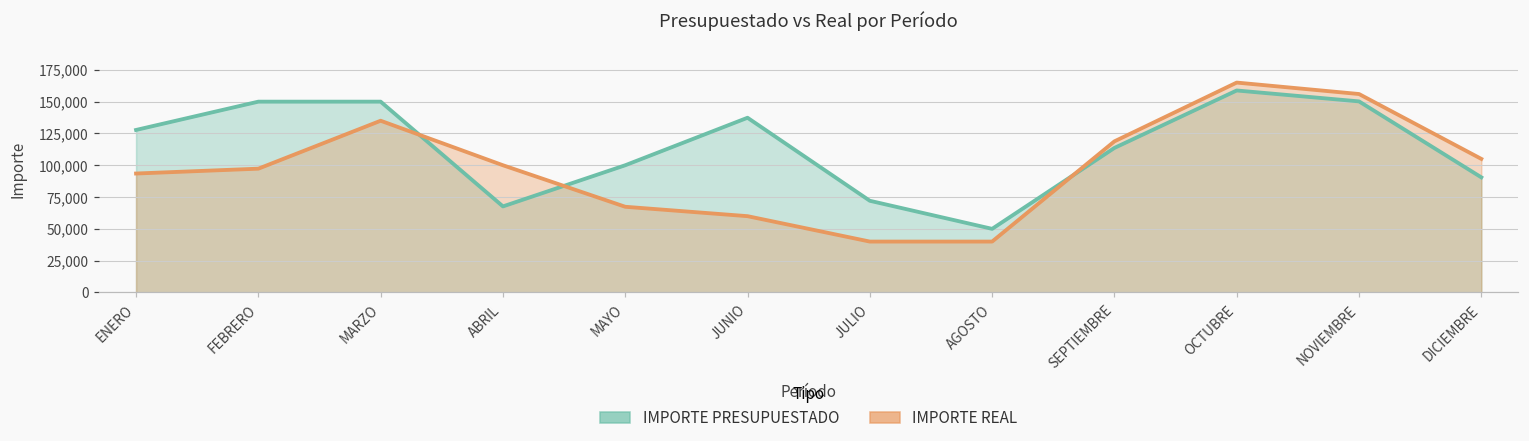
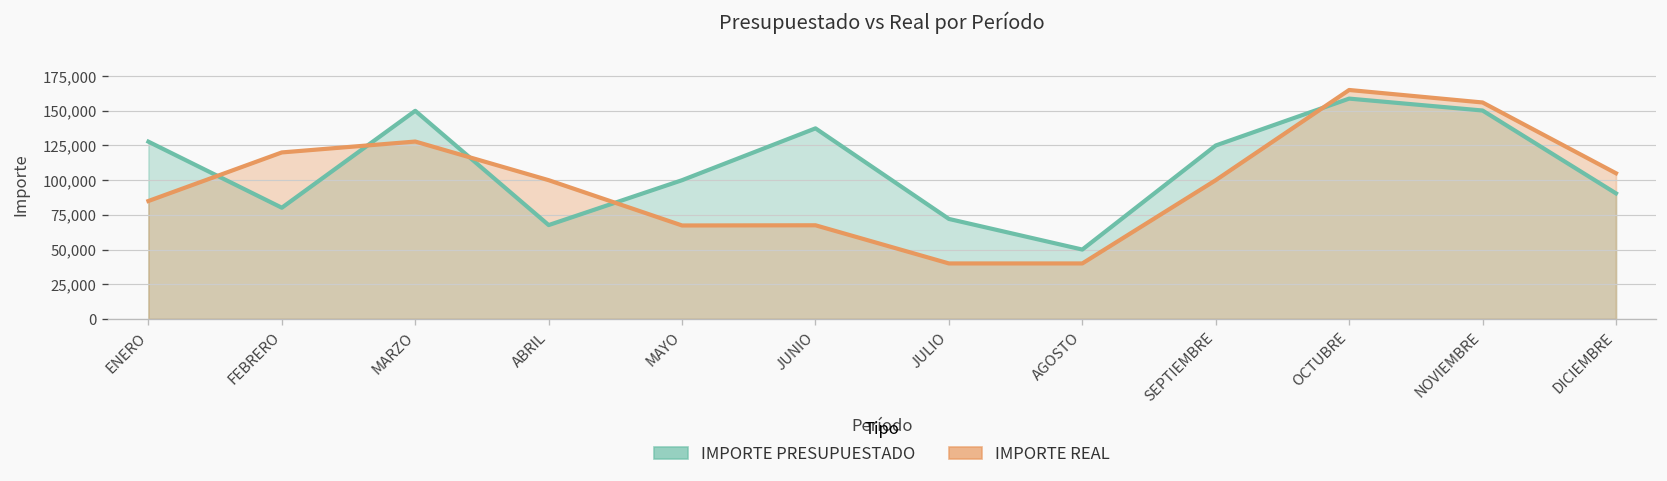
IMPORTE REAL, ENERO: 94,000 -> 85,000
IMPORTE PRESUPUESTADO, FEBRERO: 150,000 -> 80,000
IMPORTE REAL, FEBRERO: 97,000 -> 120,000
IMPORTE REAL, MARZO: 135,000 -> 128,000
IMPORTE REAL, JUNIO: 60,000 -> 68,000
IMPORTE PRESUPUESTADO, SEPTIEMBRE: 114,000 -> 125,000
IMPORTE REAL, SEPTIEMBRE: 119,000 -> 100,000
